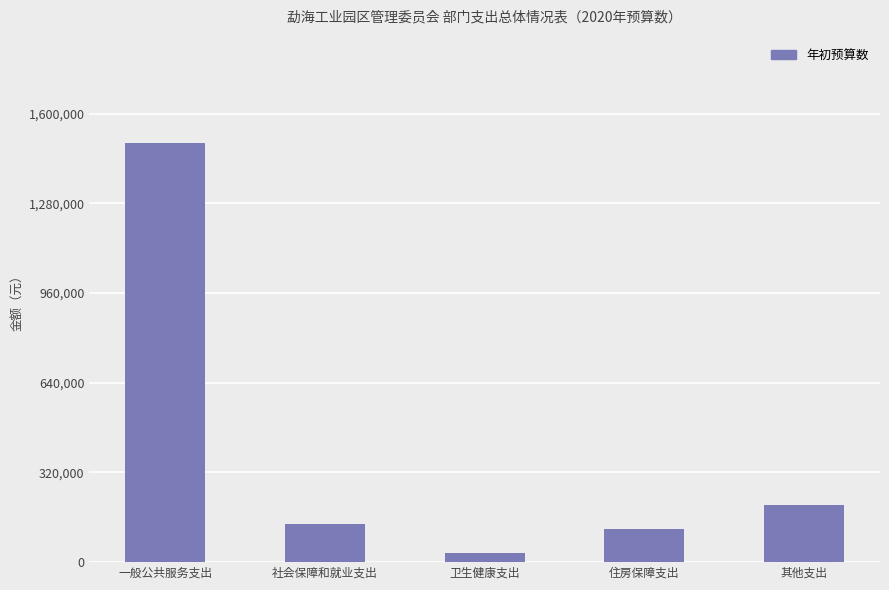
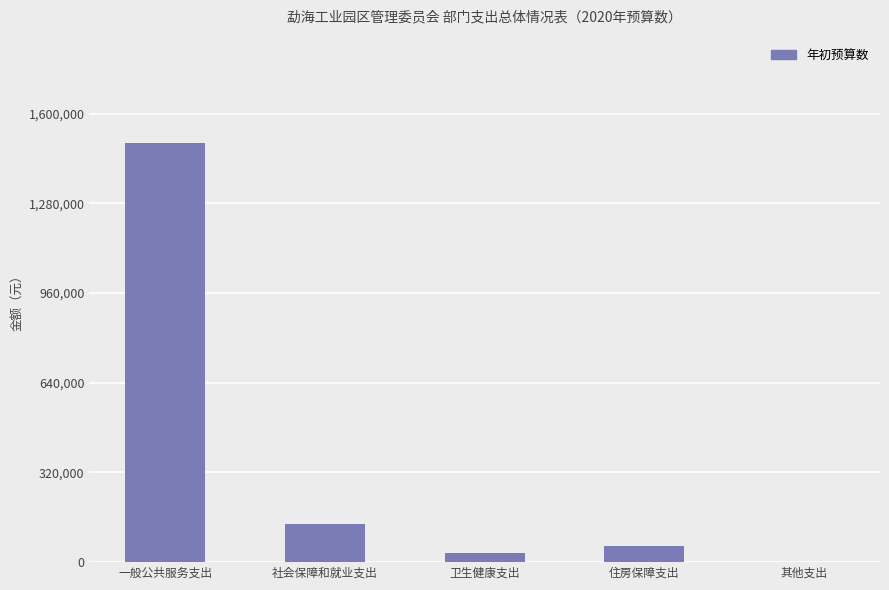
住房保障支出: 120,000 -> 60,000
其他支出: 200,000 -> 0
